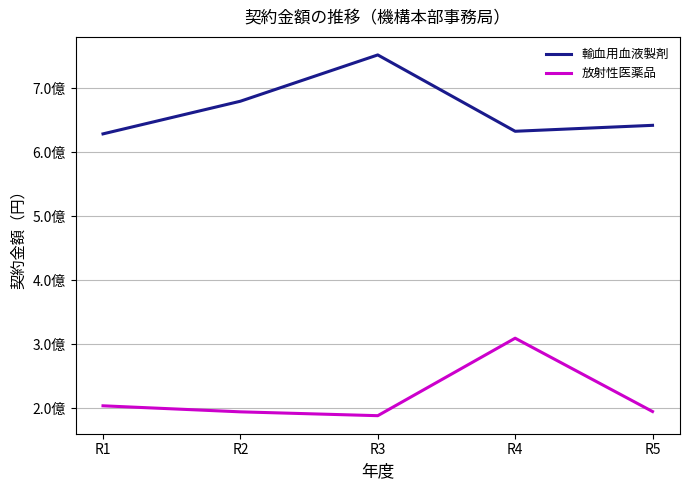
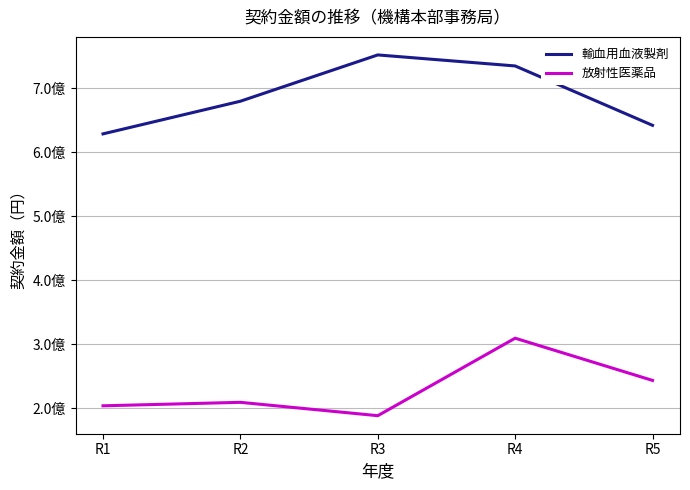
放射性医薬品, R2: 1.9億 -> 2.1億
輸血用血液製剤, R4: 6.3億 -> 7.4億
放射性医薬品, R5: 2.0億 -> 2.4億
